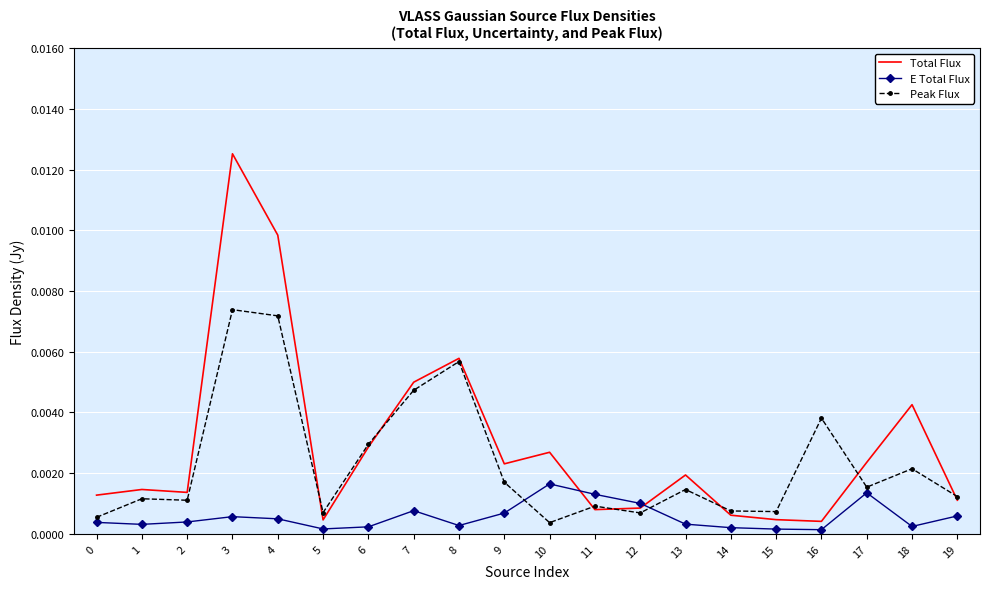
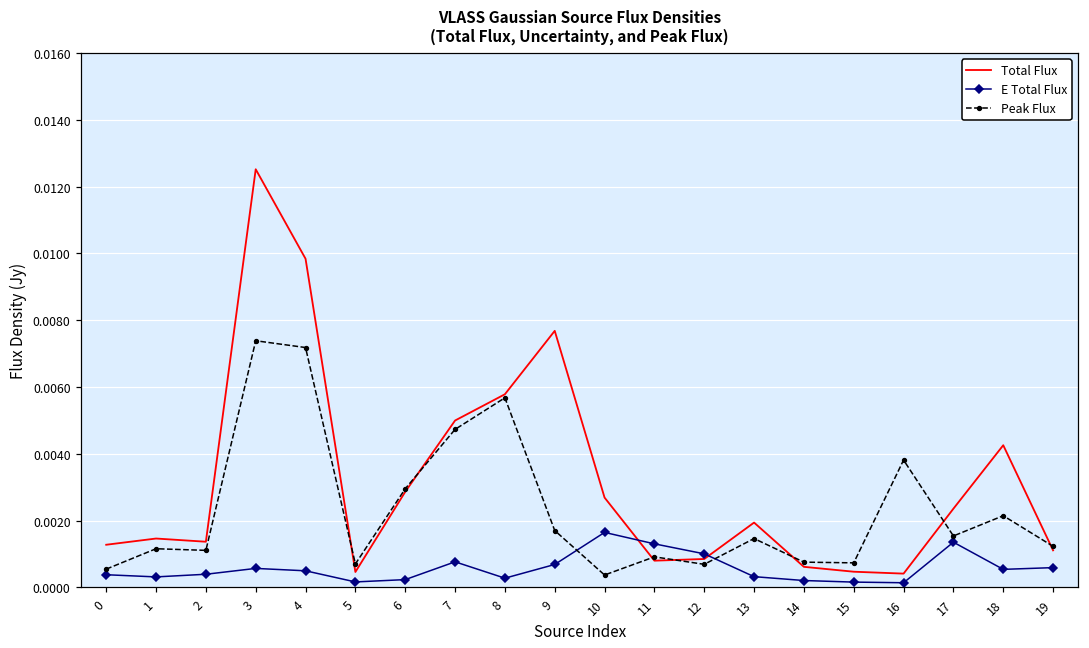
Total Flux, 9: 0.0023 -> 0.0077
E Total Flux, 18: 0.0002 -> 0.0005
